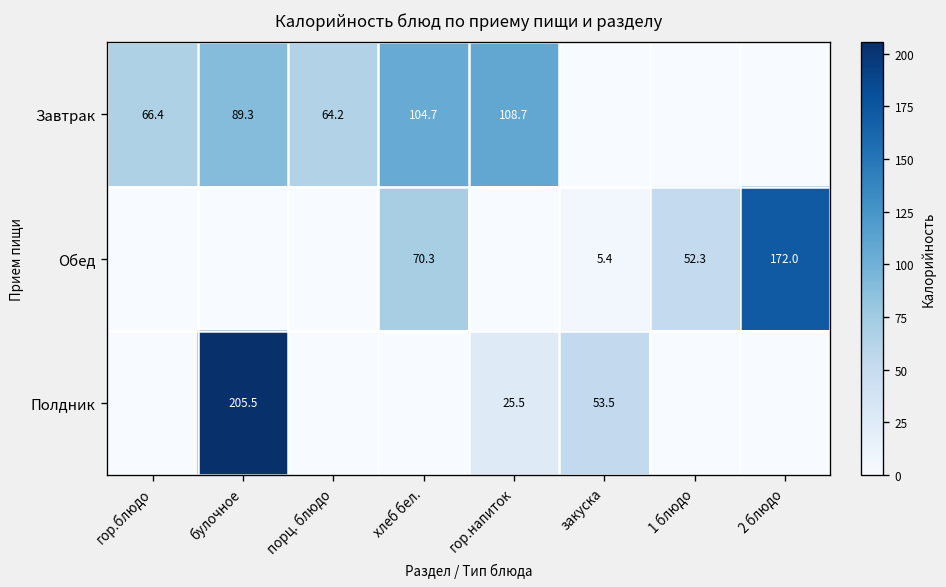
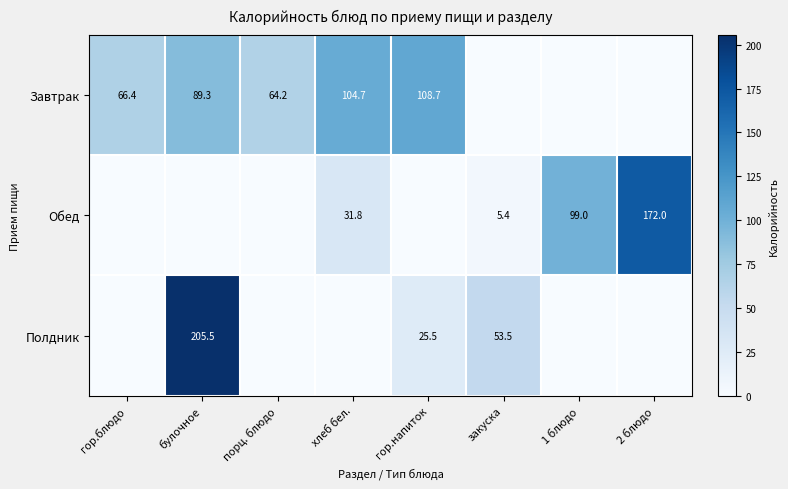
Обед, хлеб бел.: 70.3 -> 31.8
Обед, 1 блюдо: 52.3 -> 99.0
